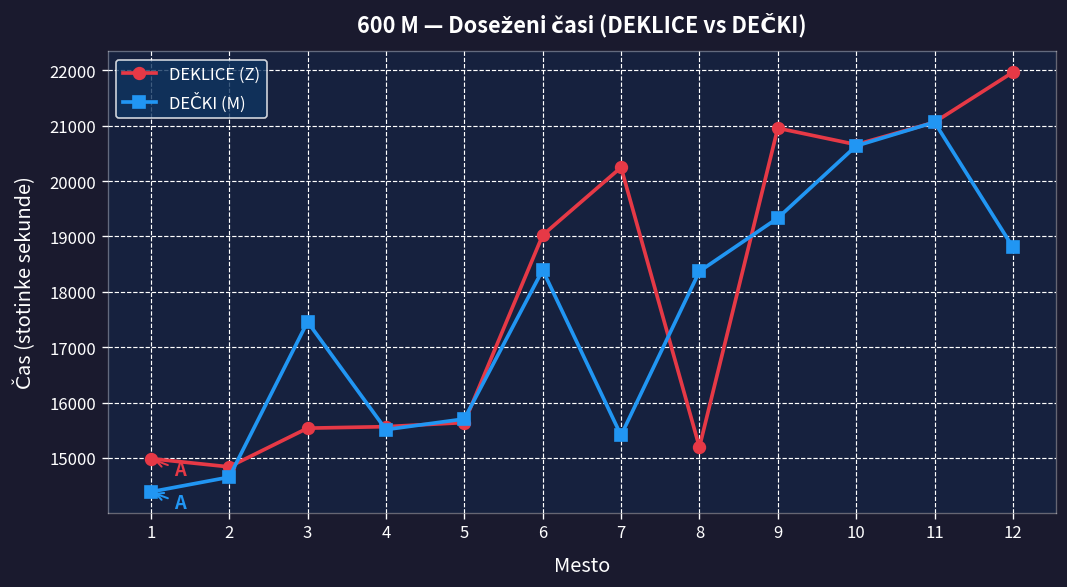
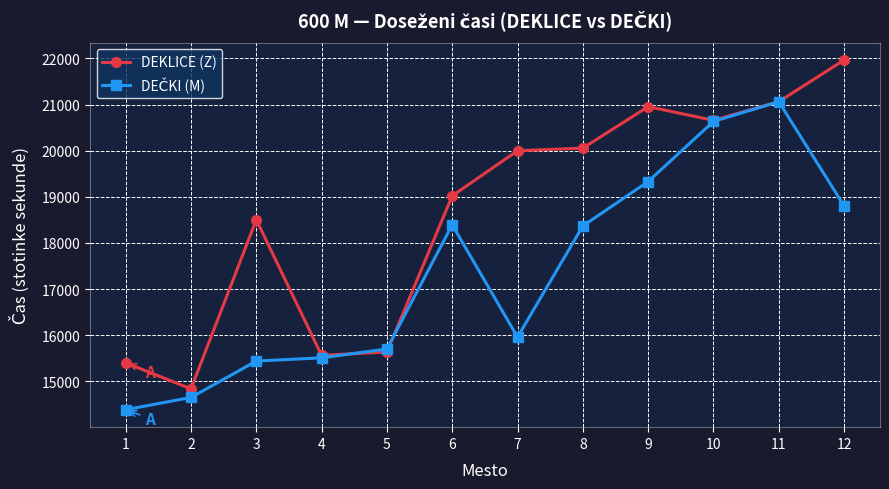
DEKLICE (Z), 1: 15000 -> 15400
DEKLICE (Z), 3: 15500 -> 18500
DEČKI (M), 3: 17500 -> 15400
DEKLICE (Z), 7: 20200 -> 20000
DEČKI (M), 7: 15400 -> 16000
DEKLICE (Z), 8: 15200 -> 20100
